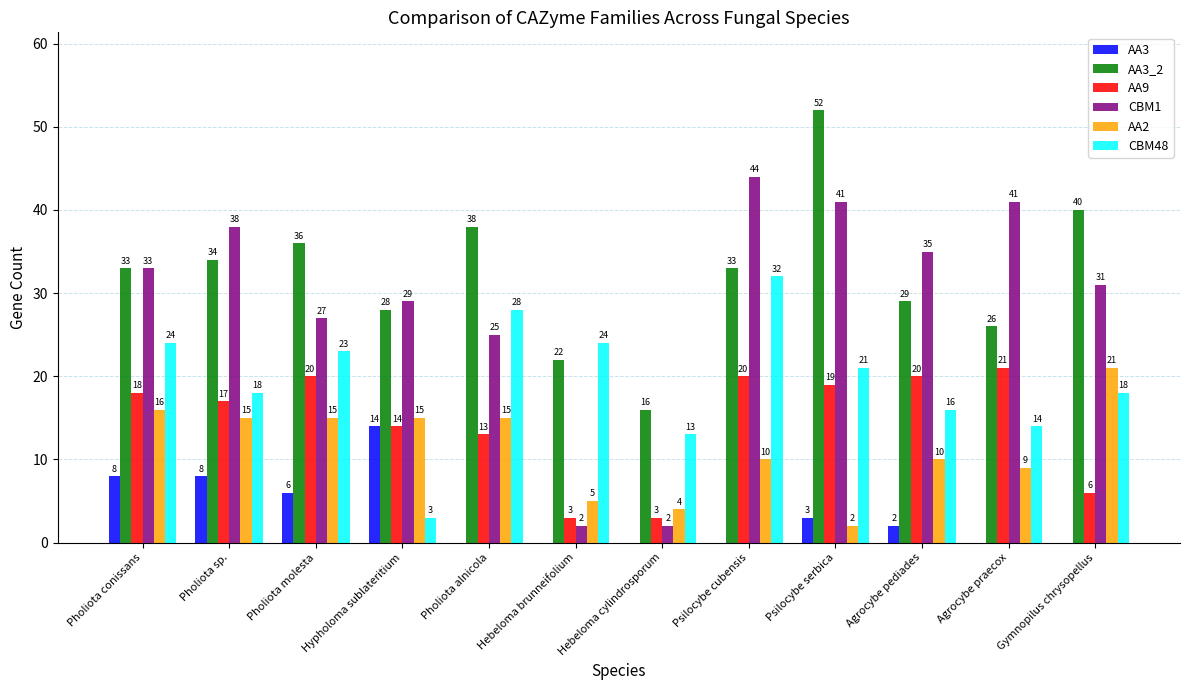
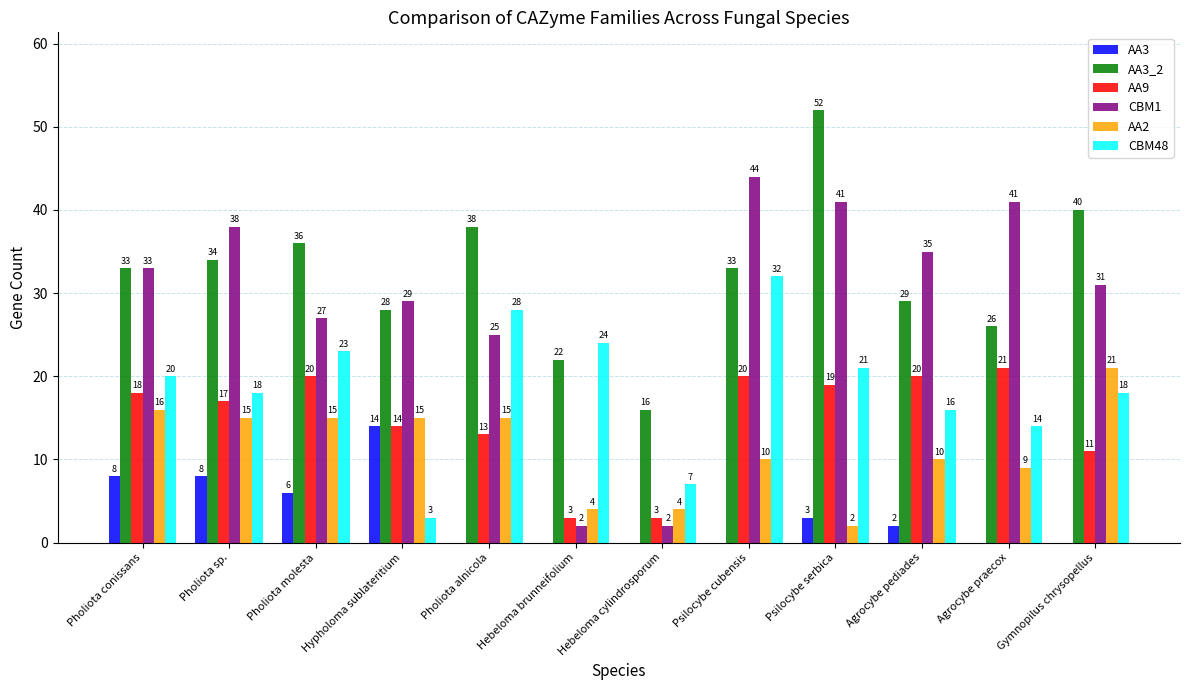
CBM48, Pholiota conissans: 24 -> 20
AA2, Hebeloma brunneifolium: 5 -> 4
CBM48, Hebeloma cylindrosporum: 13 -> 7
AA9, Gymnopilus chrysopellus: 6 -> 11
